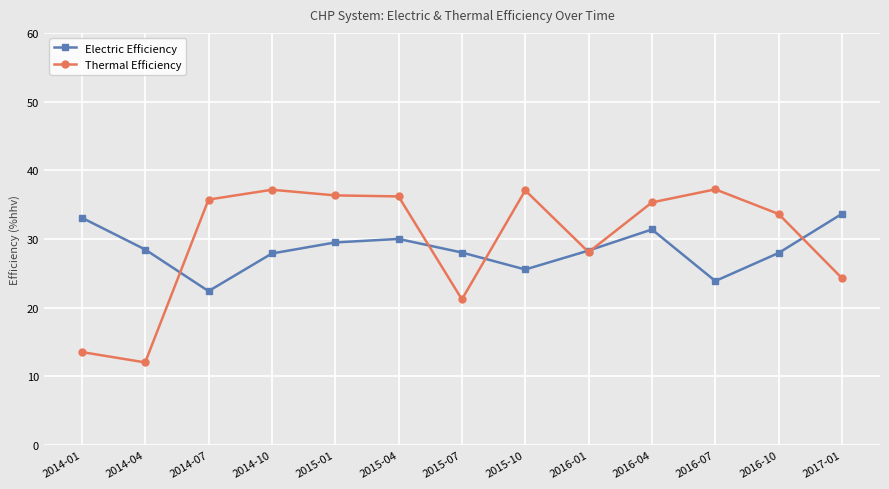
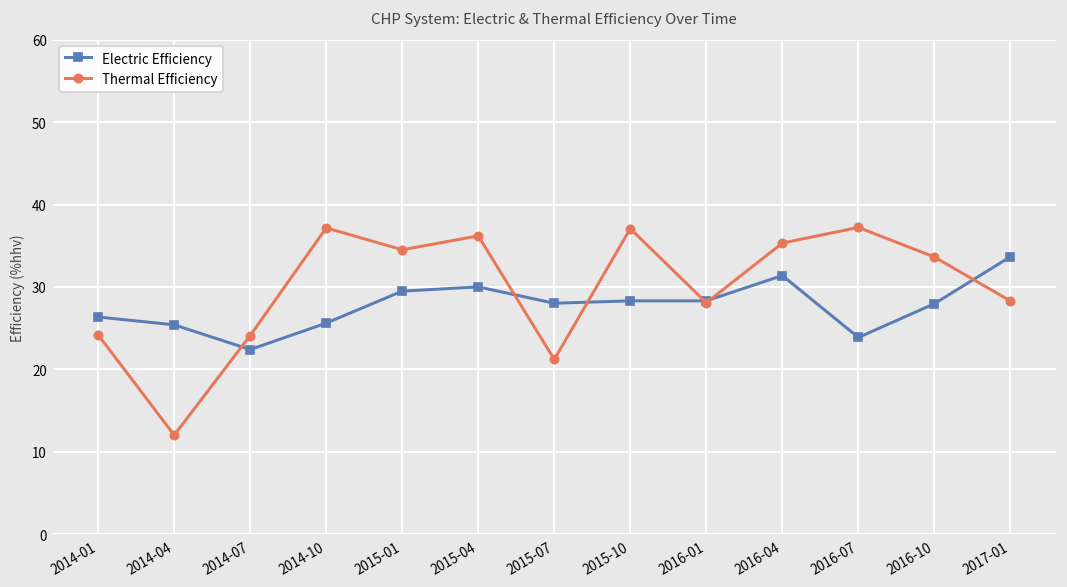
Electric Efficiency, 2014-01: 33 -> 26
Thermal Efficiency, 2014-01: 14 -> 24
Electric Efficiency, 2014-04: 28 -> 25
Thermal Efficiency, 2014-07: 36 -> 24
Electric Efficiency, 2014-10: 28 -> 26
Thermal Efficiency, 2015-01: 36 -> 35
Electric Efficiency, 2015-10: 26 -> 28
Thermal Efficiency, 2017-01: 24 -> 28
